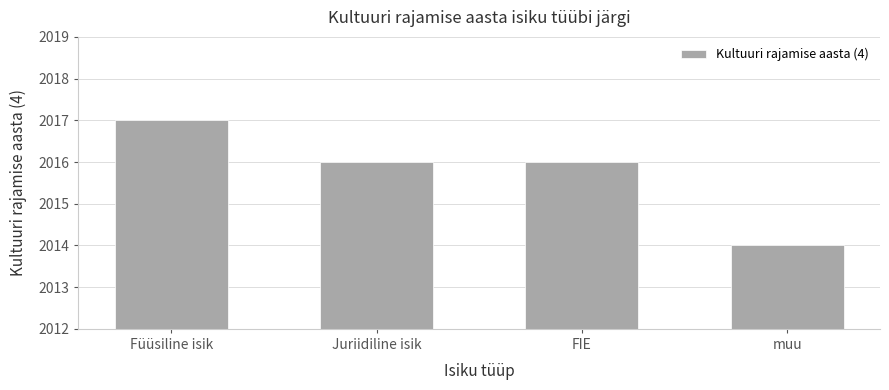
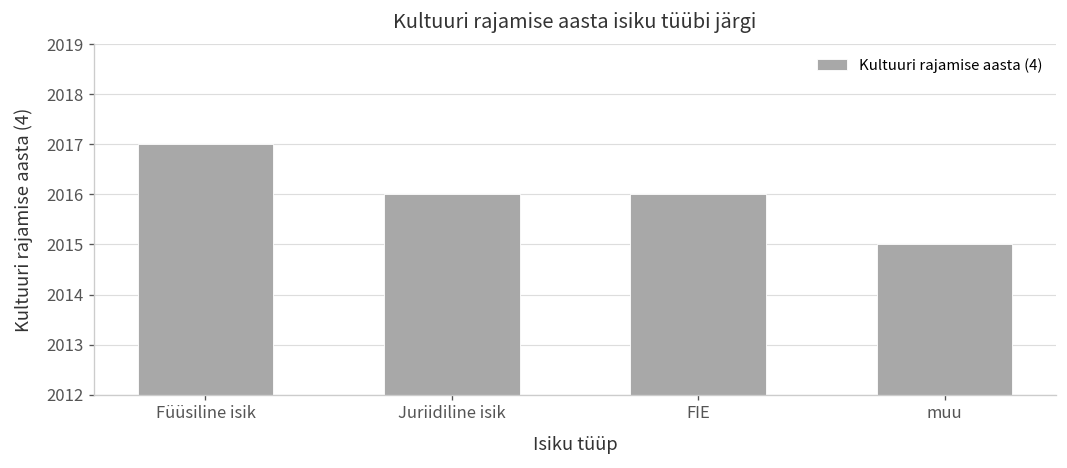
muu: 2014 -> 2015
